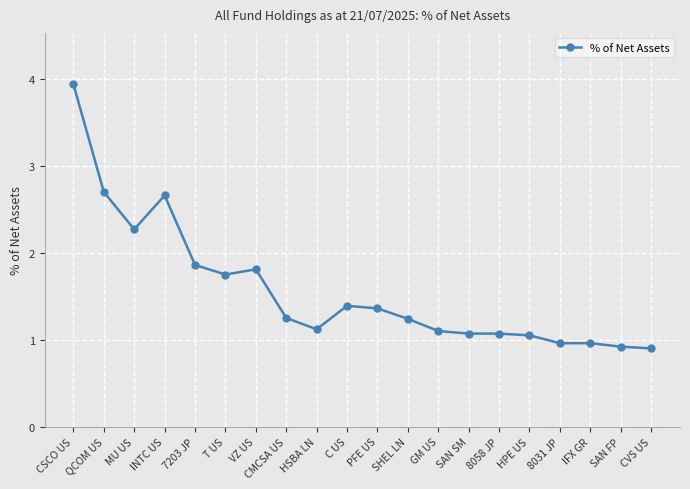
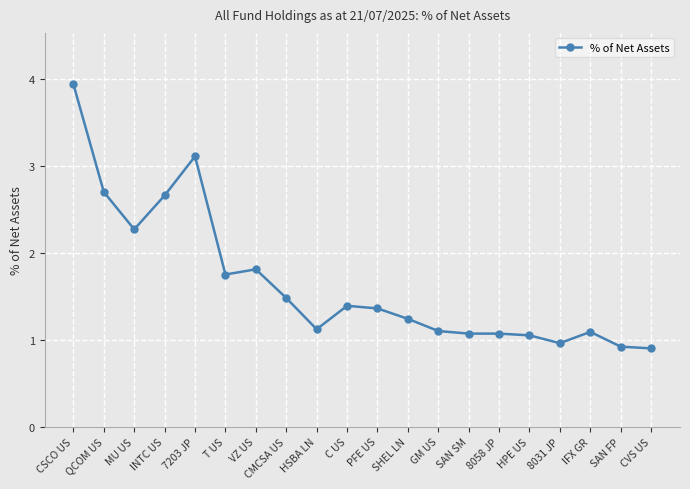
7203 JP: 1.9 -> 3.1
CMCSA US: 1.3 -> 1.5
IFX GR: 1.0 -> 1.1
